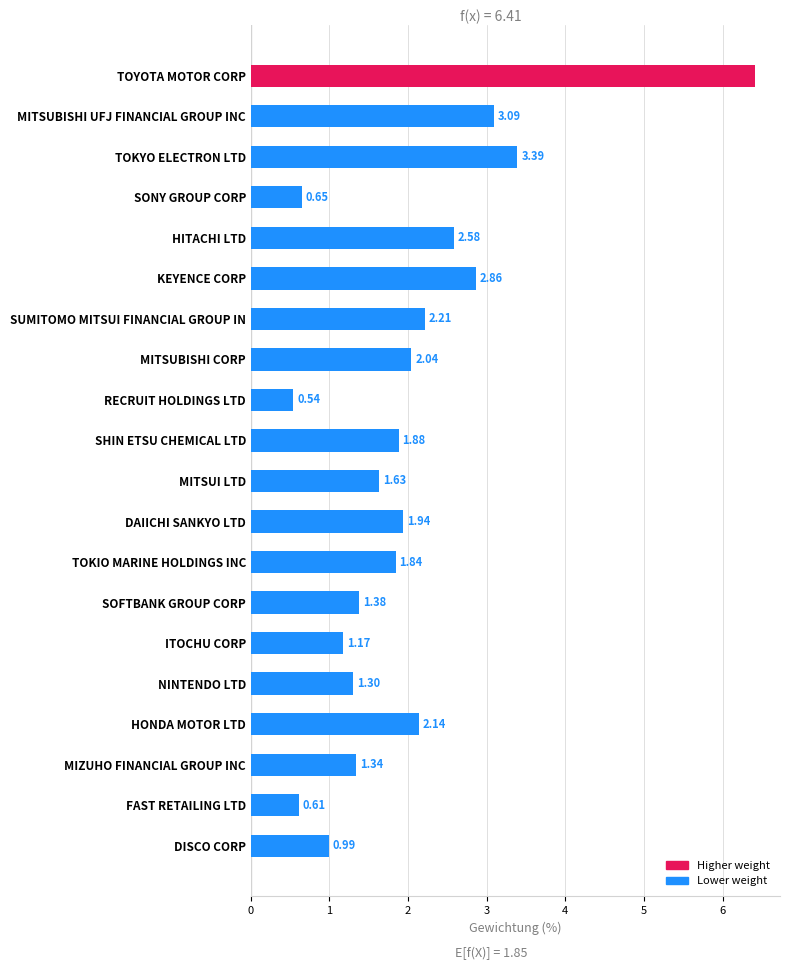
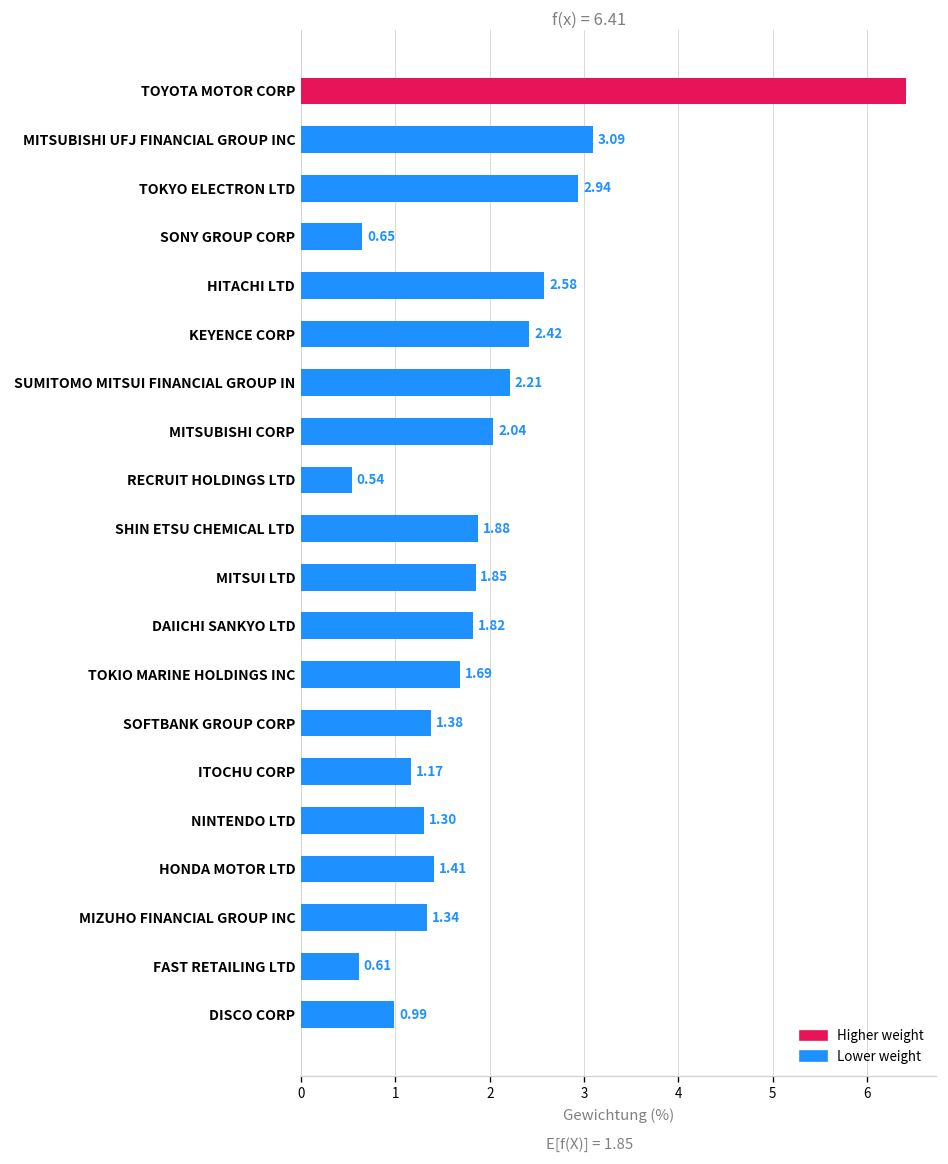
TOKYO ELECTRON LTD: 3.39 -> 2.94
KEYENCE CORP: 2.86 -> 2.42
MITSUI LTD: 1.63 -> 1.85
DAIICHI SANKYO LTD: 1.94 -> 1.82
TOKIO MARINE HOLDINGS INC: 1.84 -> 1.69
HONDA MOTOR LTD: 2.14 -> 1.41
